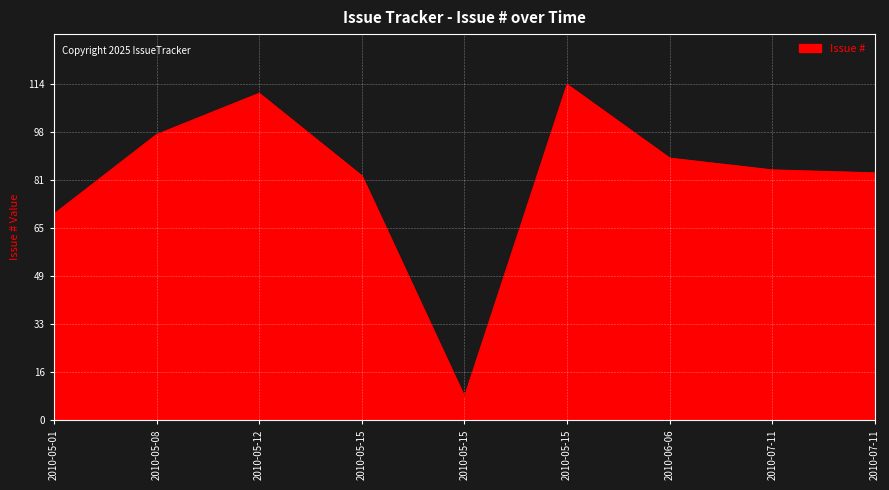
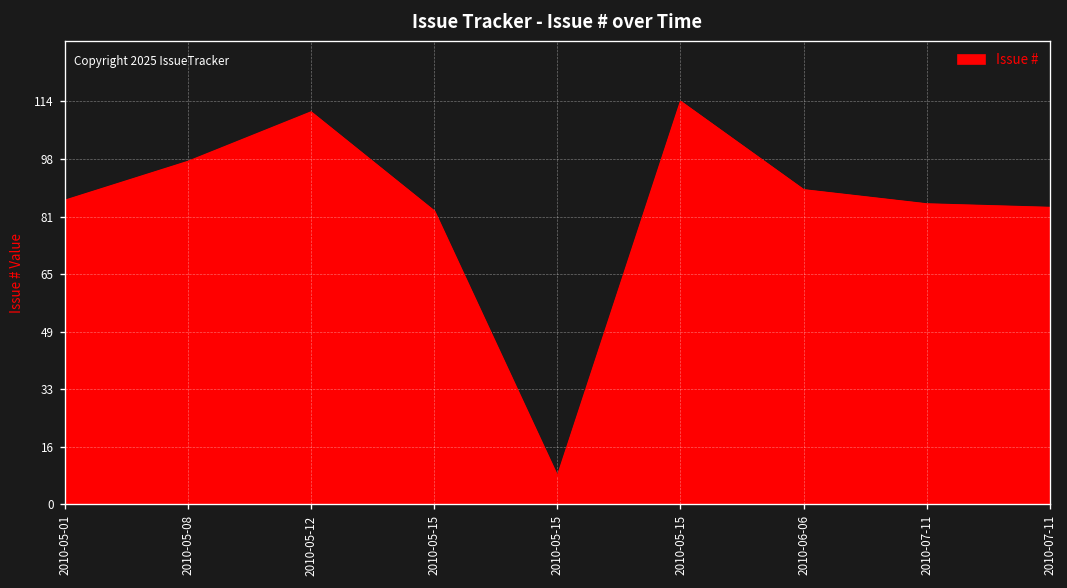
2010-05-01: 70 -> 86
